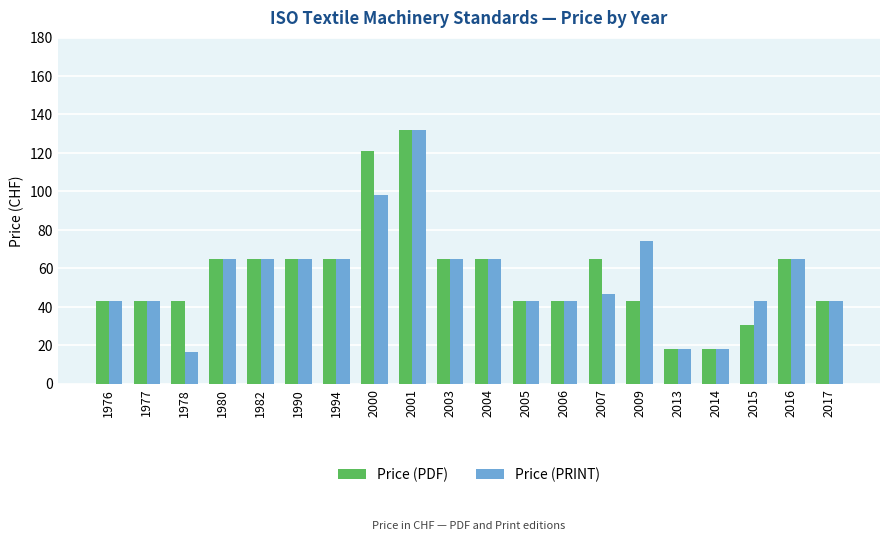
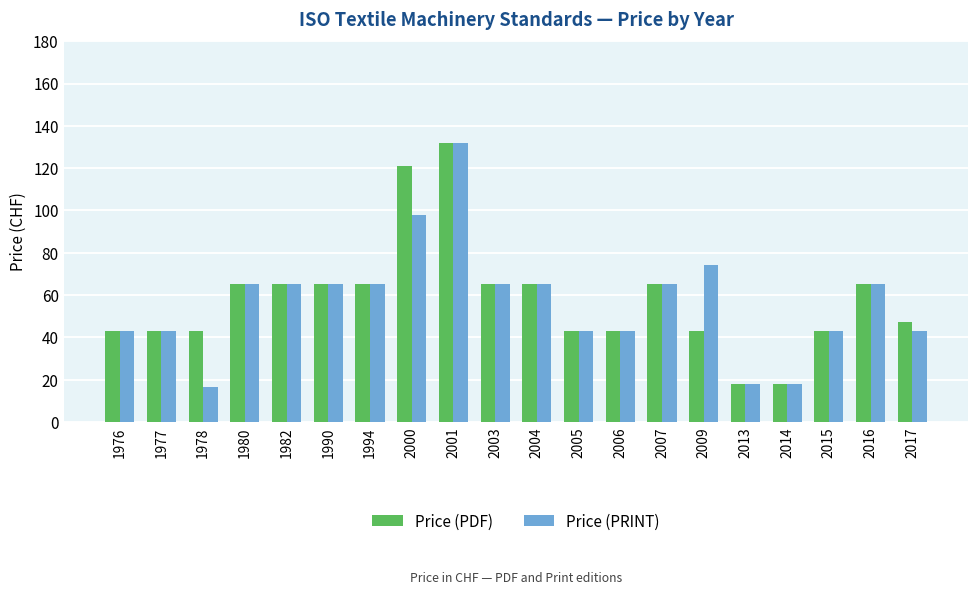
Price (PRINT), 2007: 47 -> 65
Price (PDF), 2015: 31 -> 43
Price (PDF), 2017: 43 -> 47
